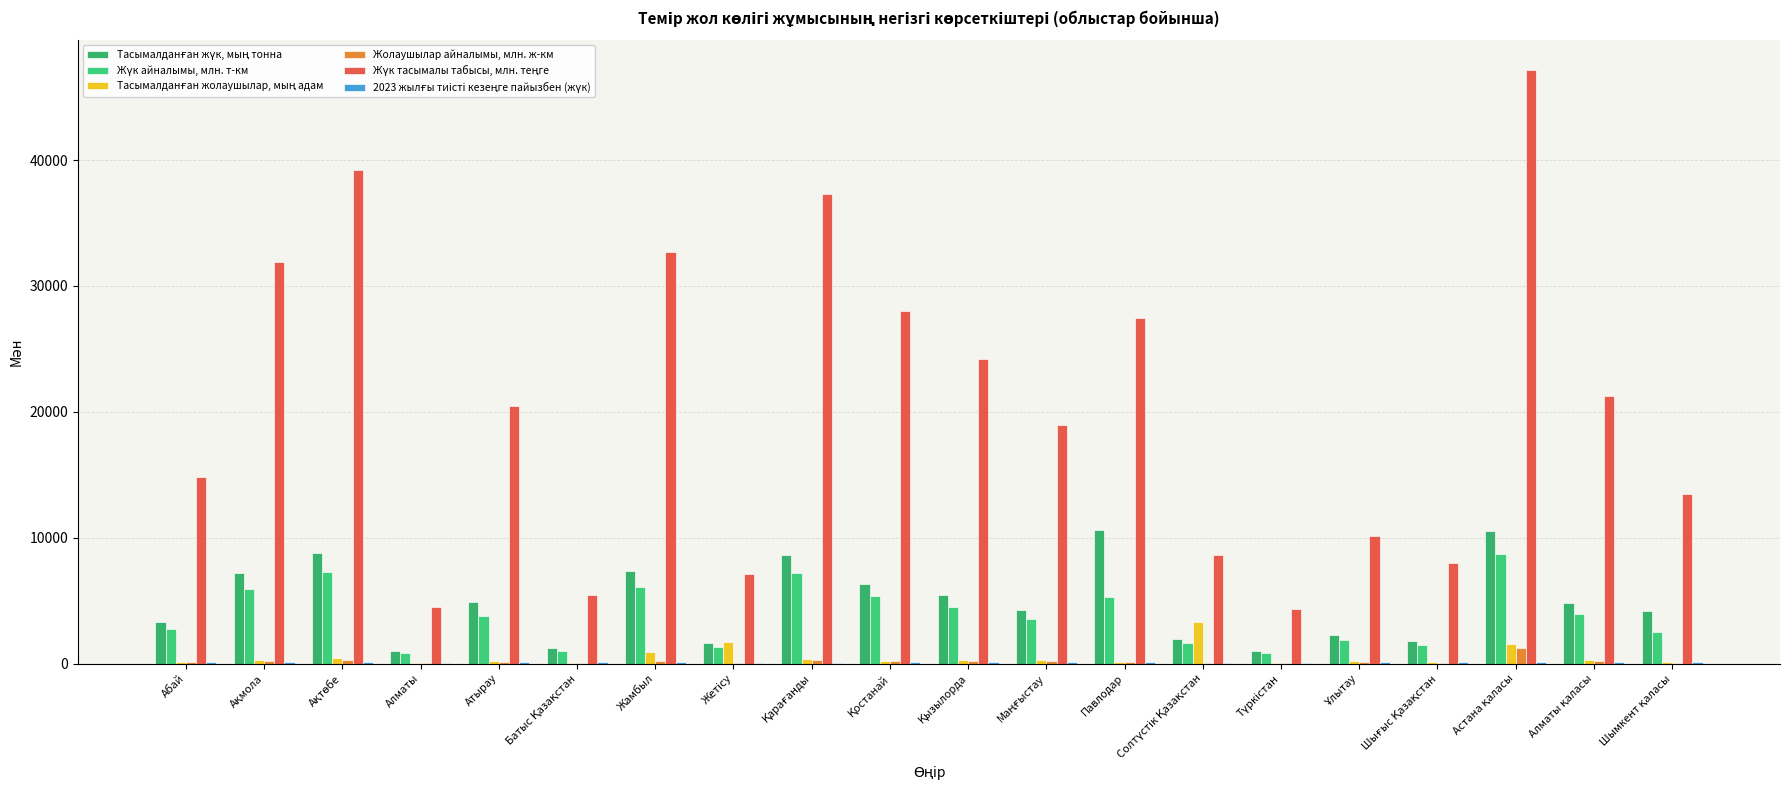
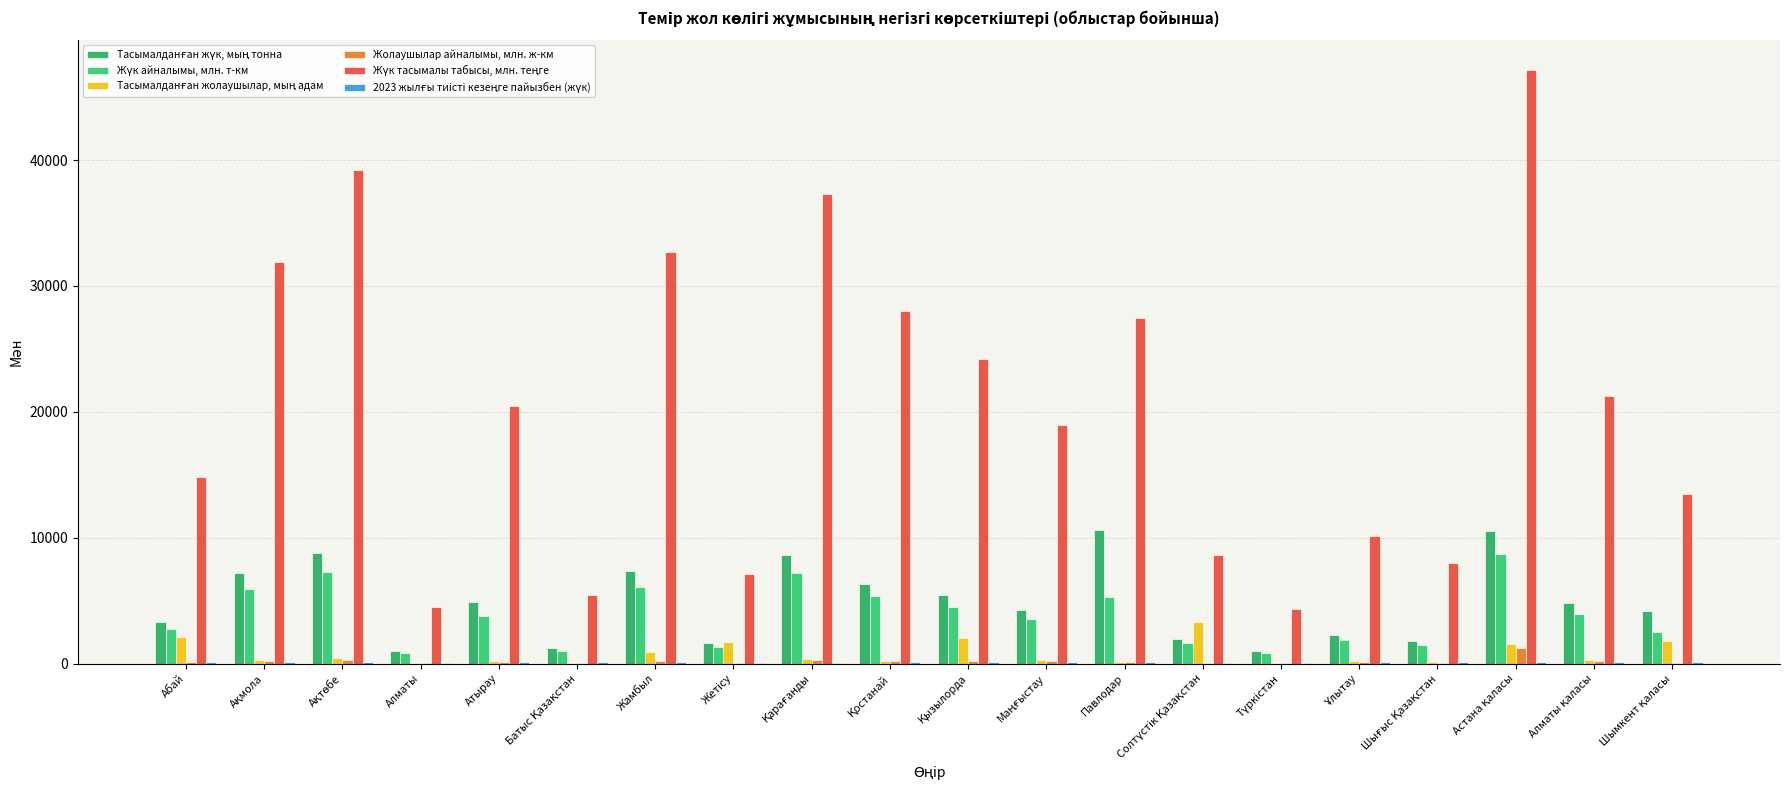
Тасымалданған жолаушылар, мың адам, Абай: 100 -> 2100
Тасымалданған жолаушылар, мың адам, Қызылорда: 300 -> 2000
Тасымалданған жолаушылар, мың адам, Шымкент қаласы: 100 -> 1800
